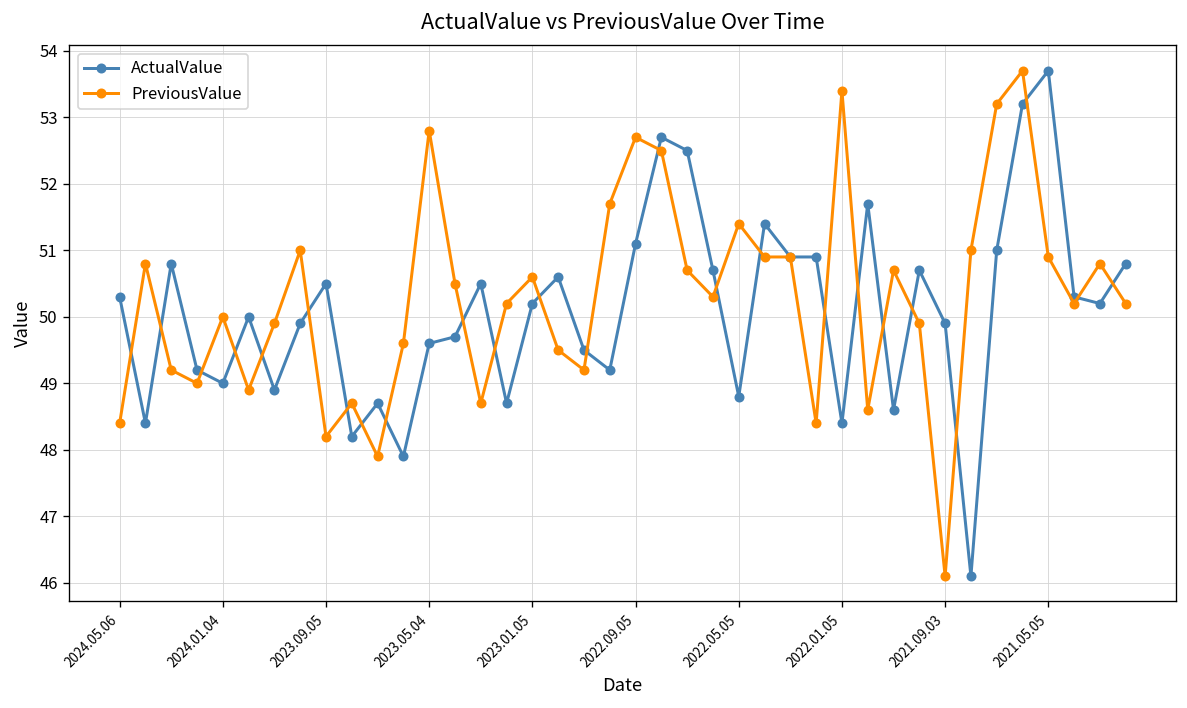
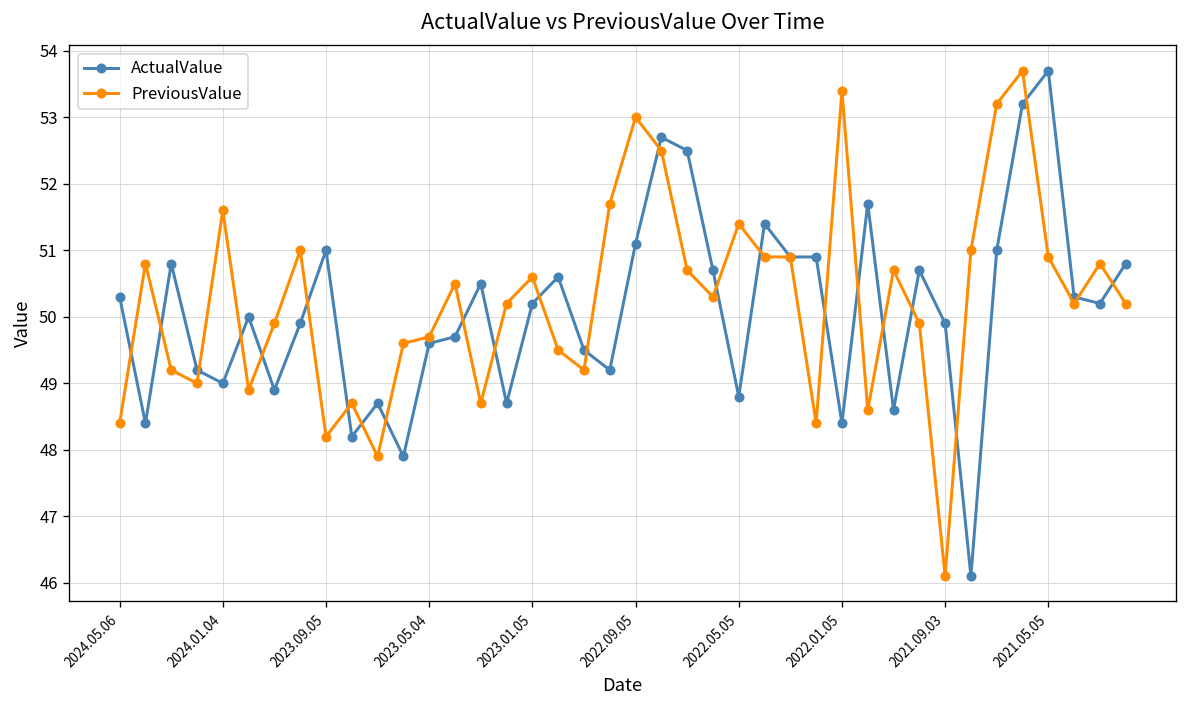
PreviousValue, 2024.01.04: 50.0 -> 51.6
ActualValue, 2023.09.05: 50.5 -> 51.0
PreviousValue, 2023.05.04: 52.8 -> 49.7
PreviousValue, 2022.09.05: 52.7 -> 53.0
